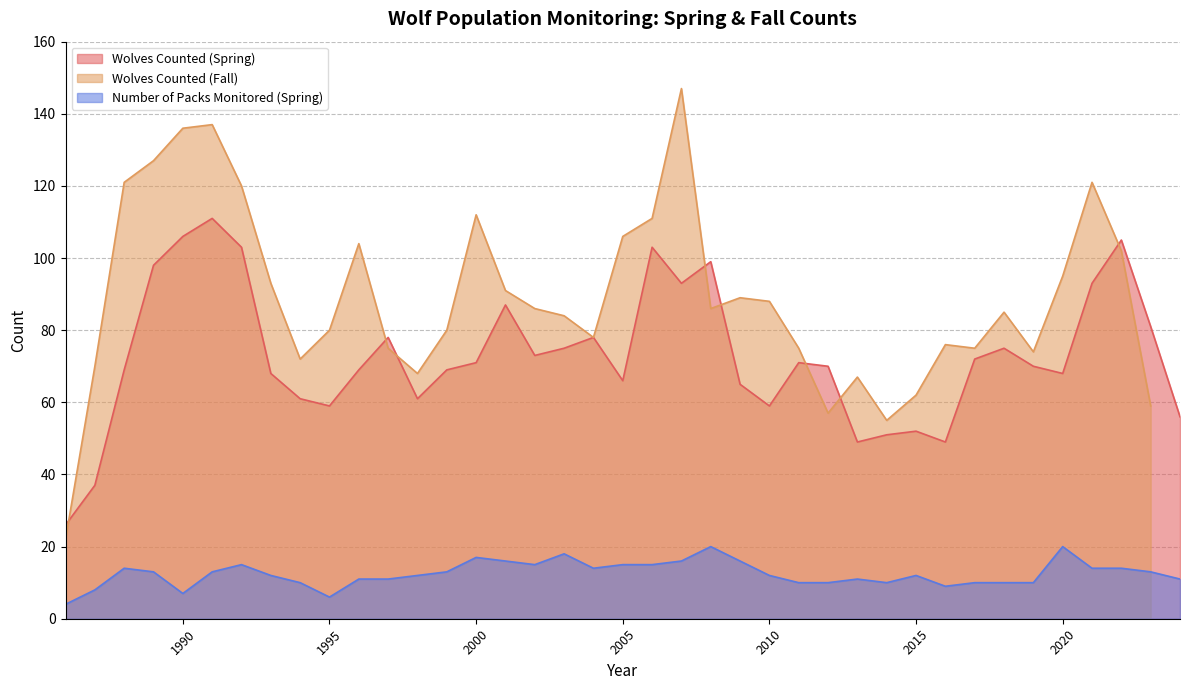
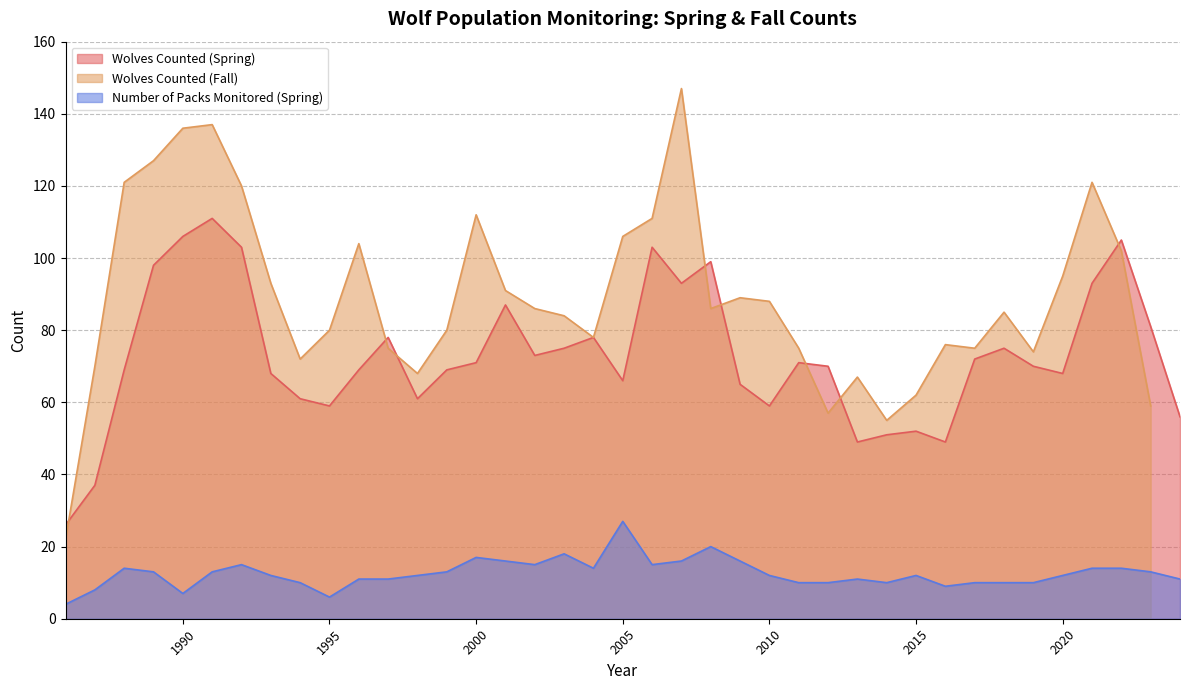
Number of Packs Monitored (Spring), 2005: 15 -> 27
Number of Packs Monitored (Spring), 2020: 20 -> 12
